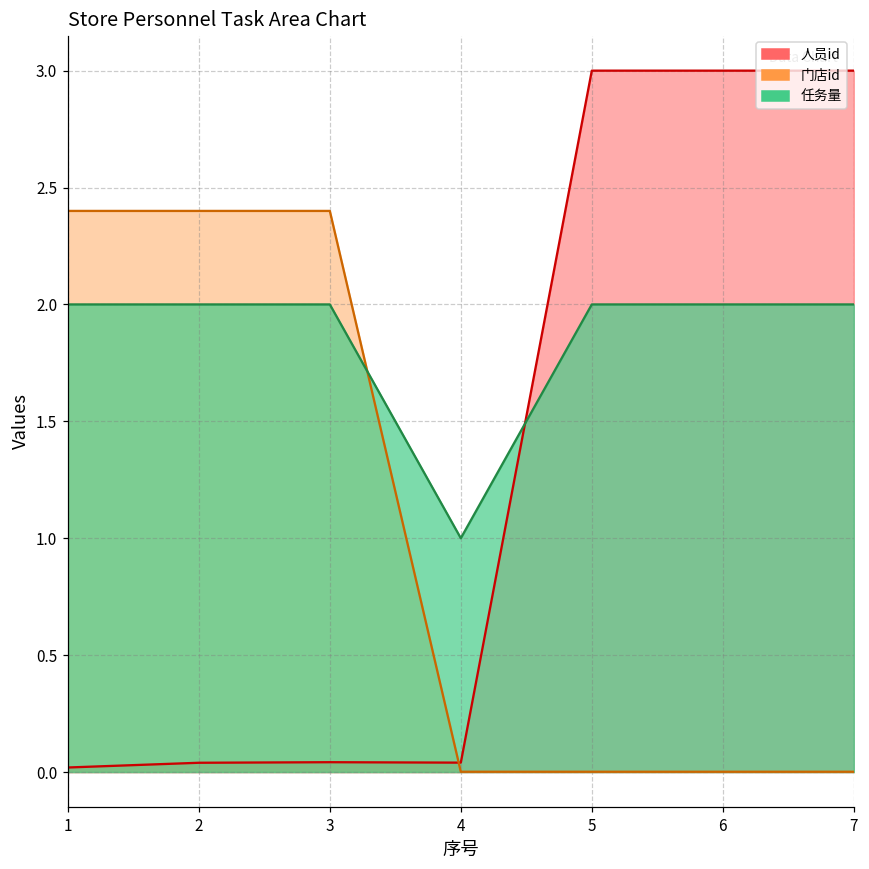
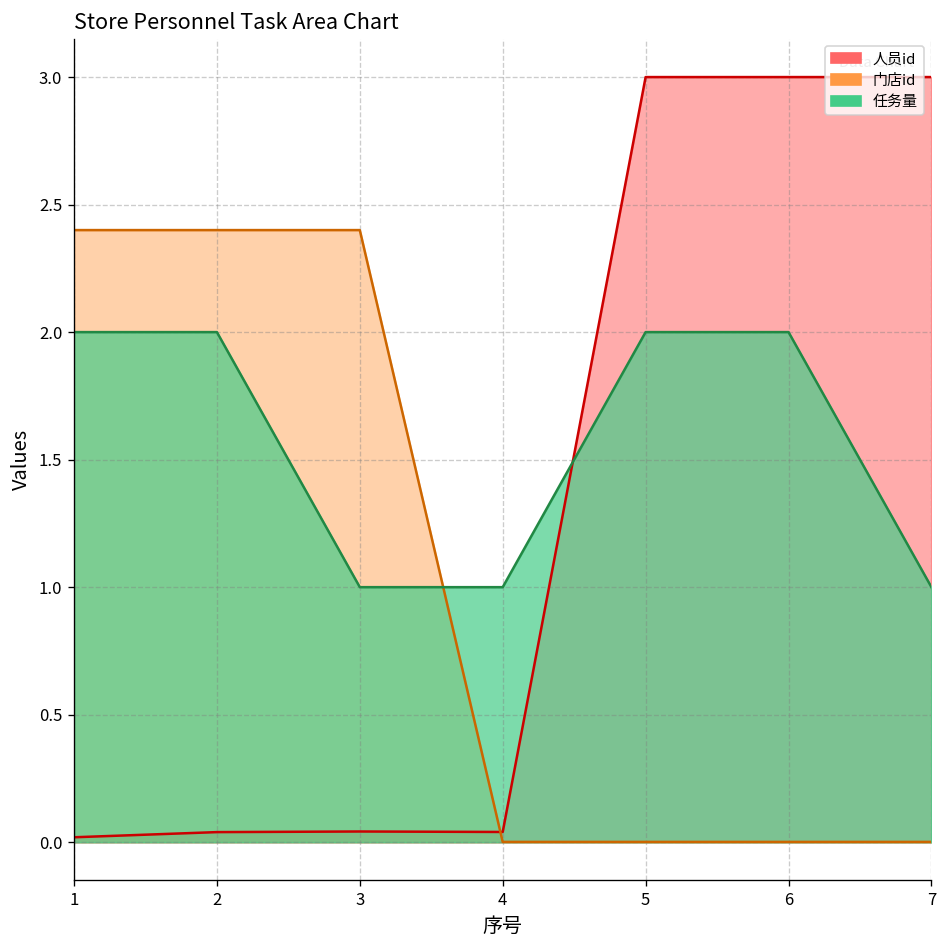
任务量, 3: 2 -> 1
任务量, 7: 2 -> 1
